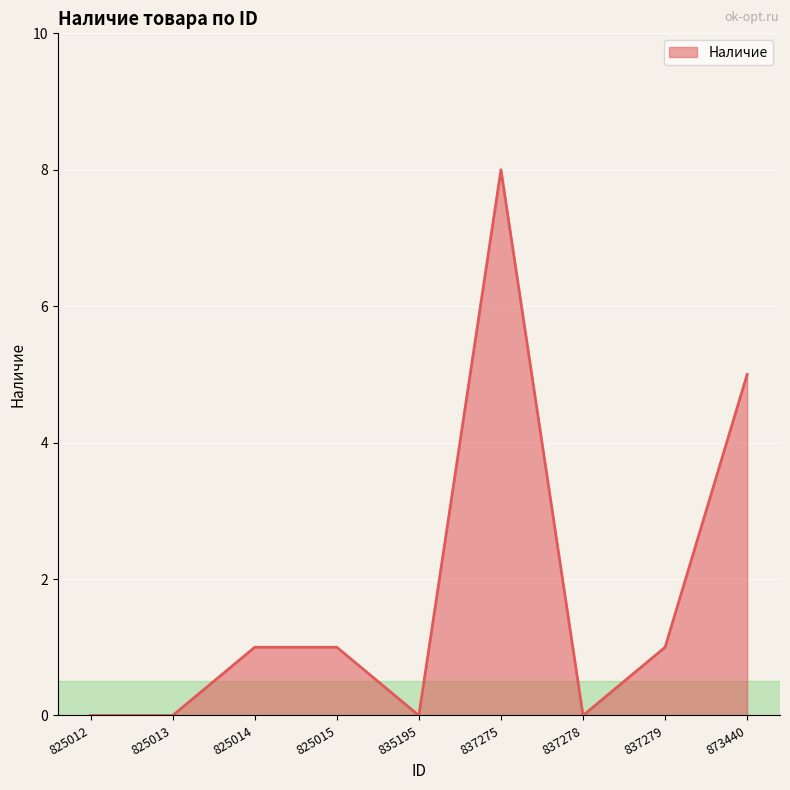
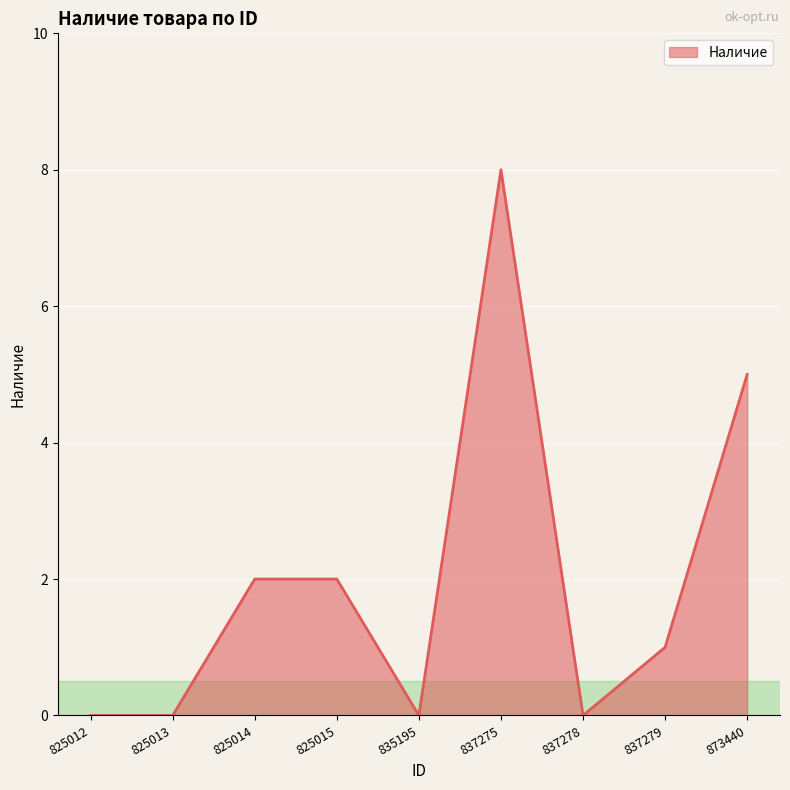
825014: 1 -> 2
825015: 1 -> 2
